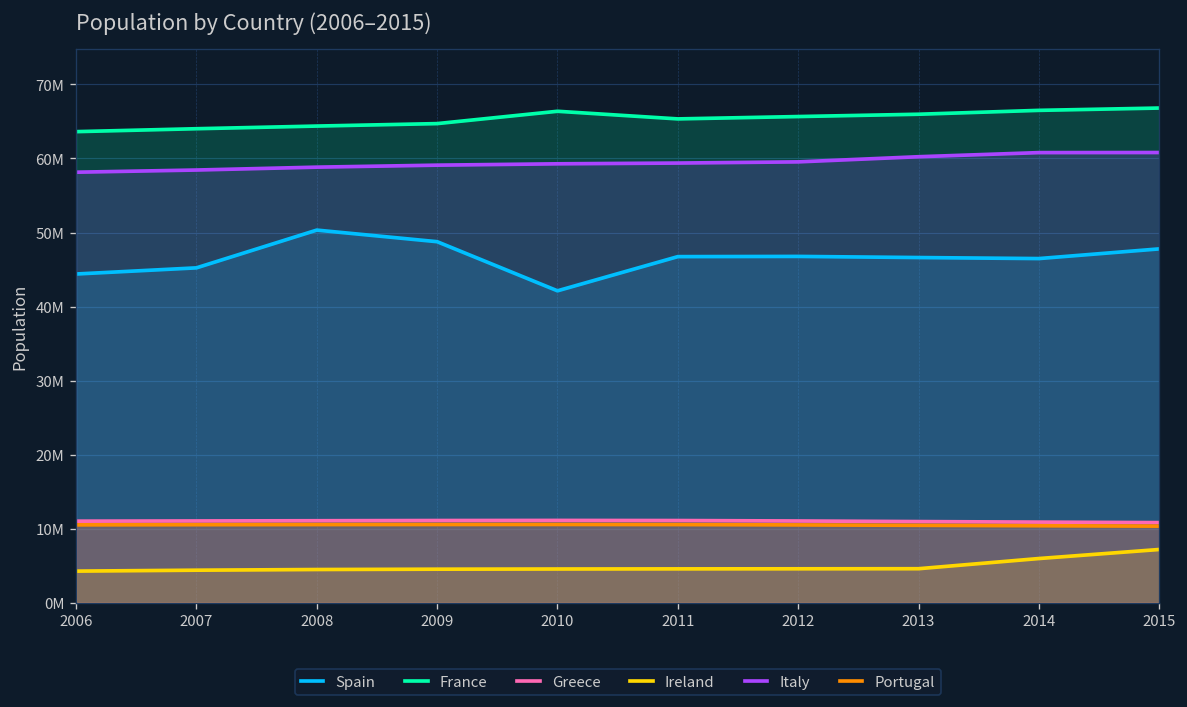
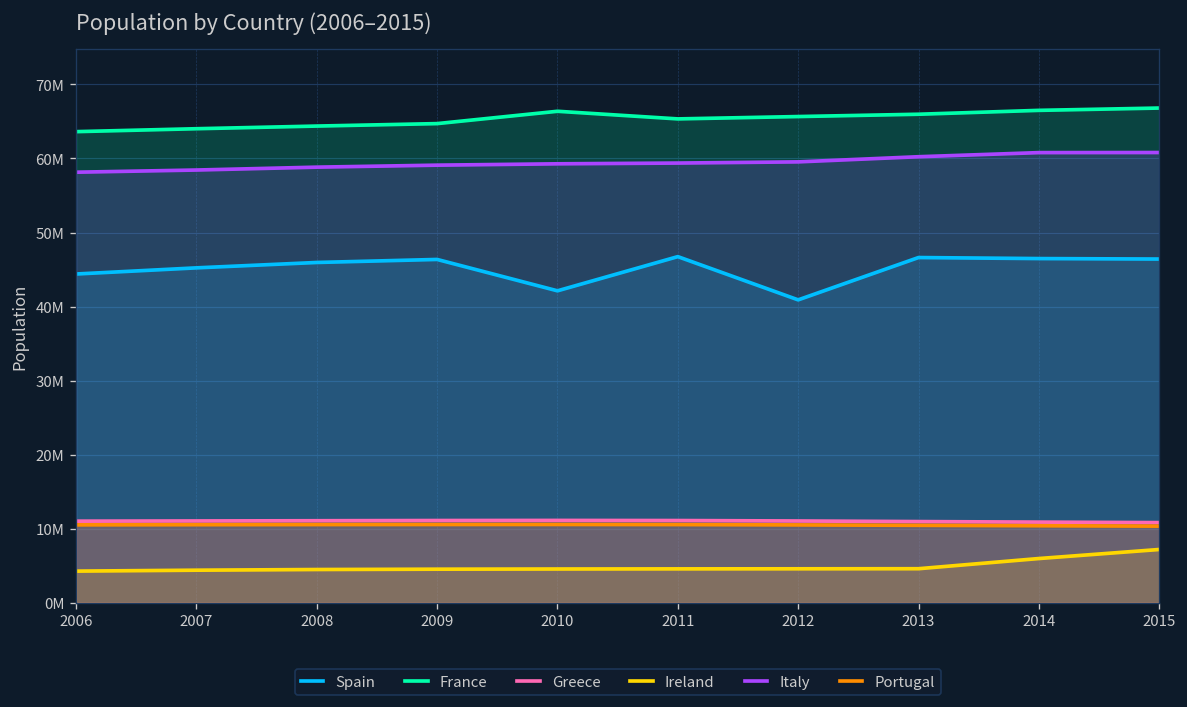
Spain, 2008: 50000000 -> 46000000
Spain, 2009: 49000000 -> 46000000
Spain, 2012: 47000000 -> 41000000
Spain, 2015: 48000000 -> 46000000
